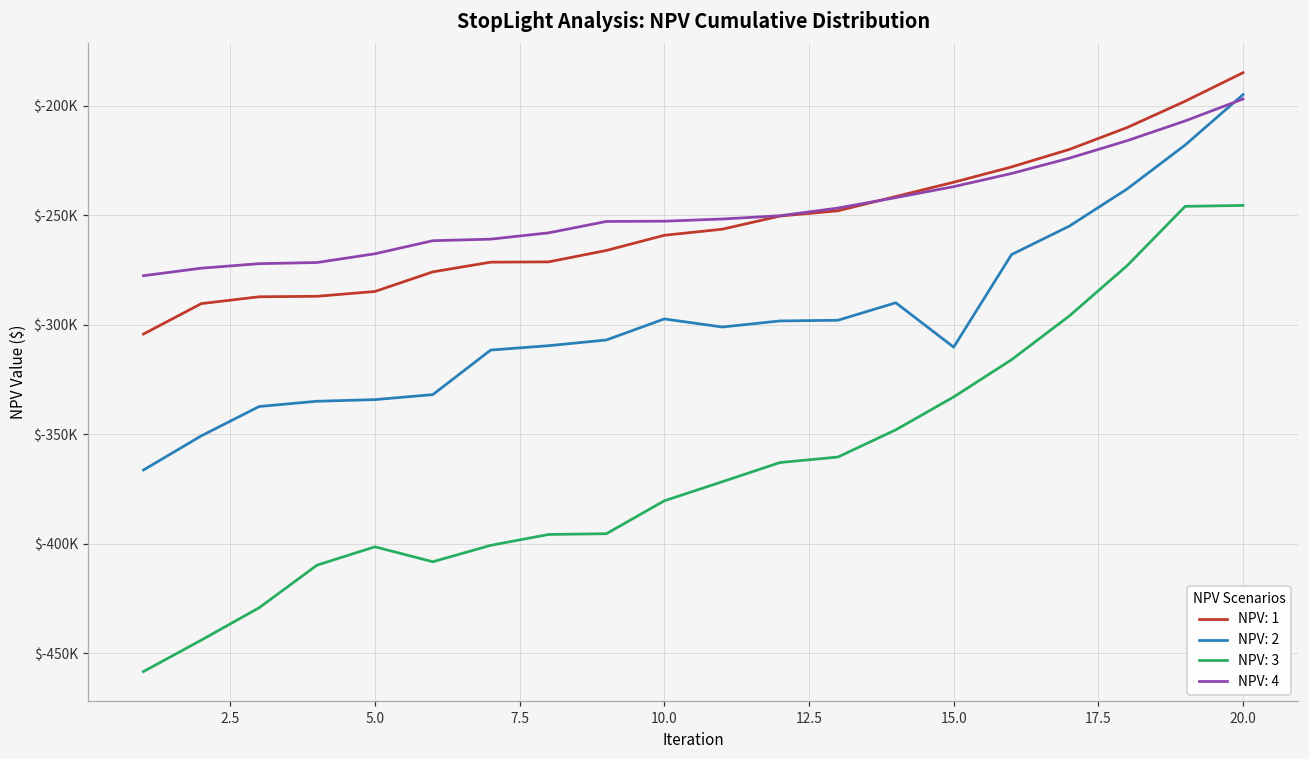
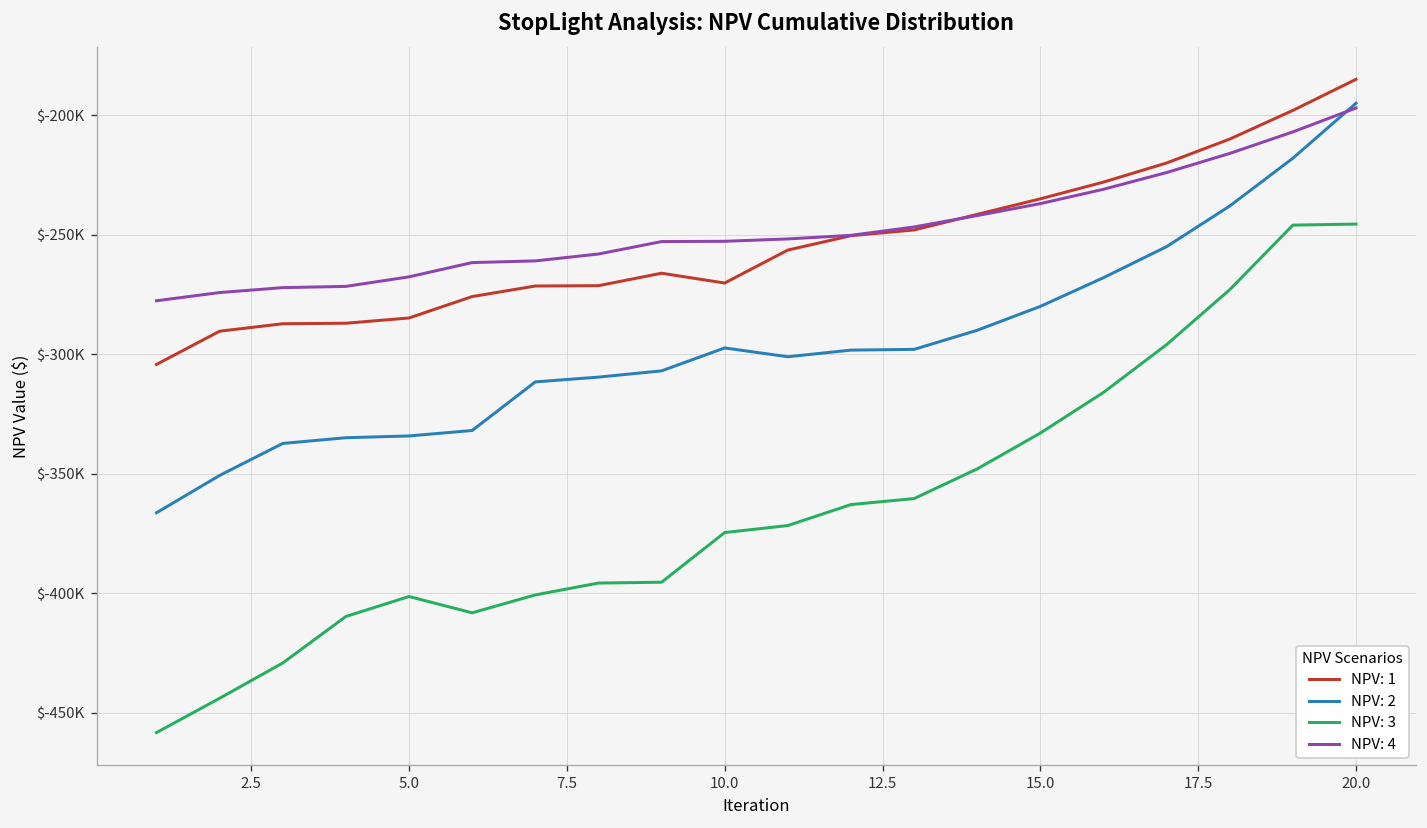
NPV: 1, 10.0: $-259000 -> $-270000
NPV: 3, 10.0: $-380000 -> $-375000
NPV: 2, 15.0: $-310000 -> $-280000
